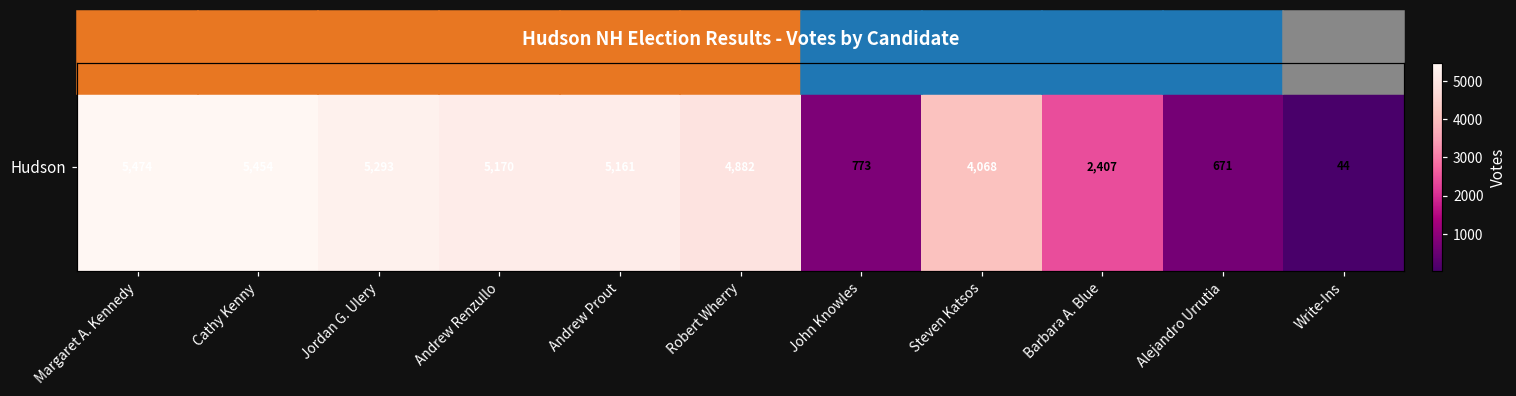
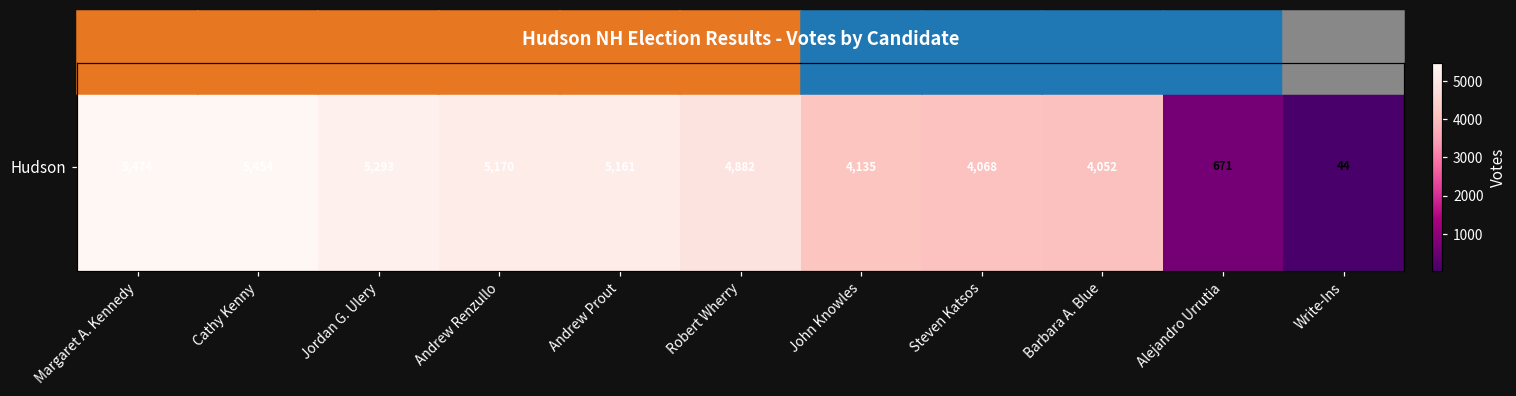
Hudson, John Knowles: 773 -> 4,135
Hudson, Barbara A. Blue: 2,407 -> 4,052
